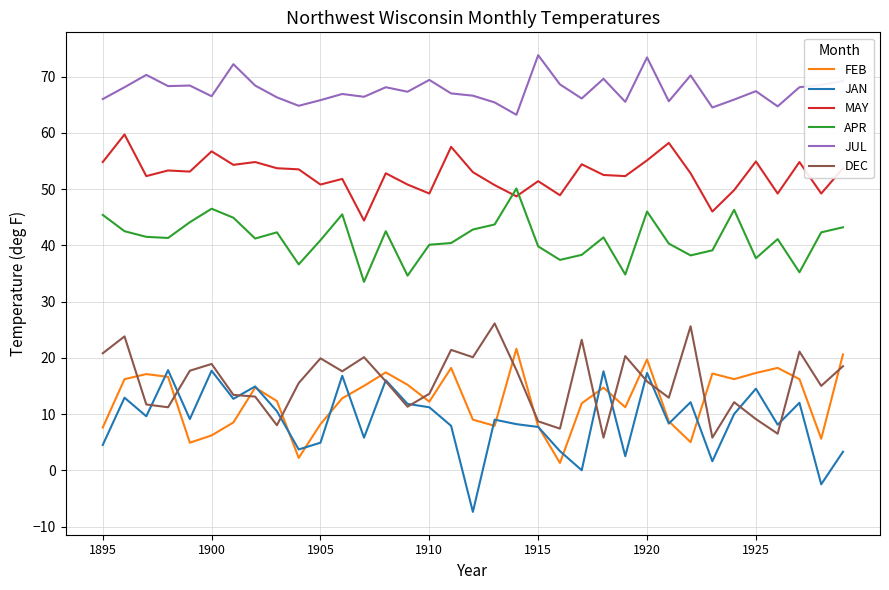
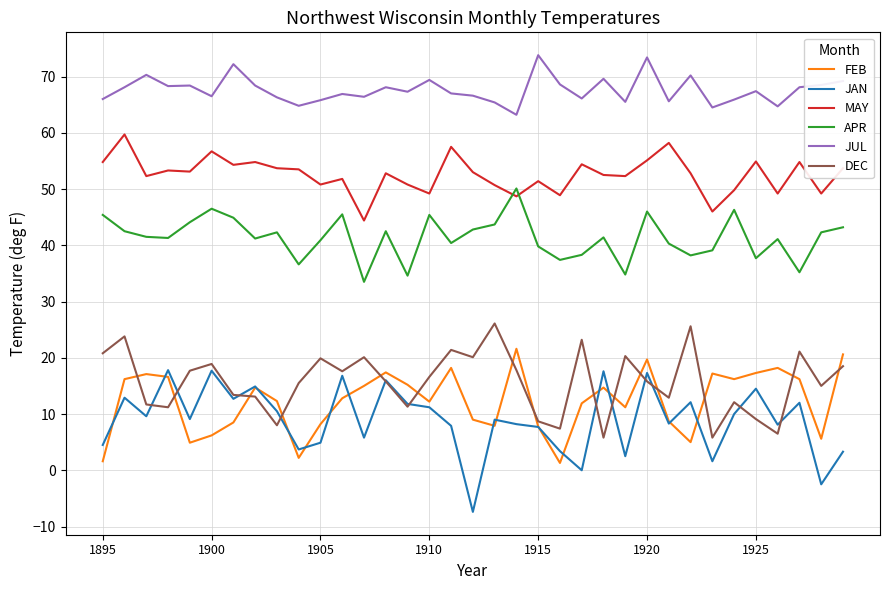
FEB, 1895: 8 -> 2
APR, 1910: 40 -> 45
DEC, 1910: 14 -> 17
